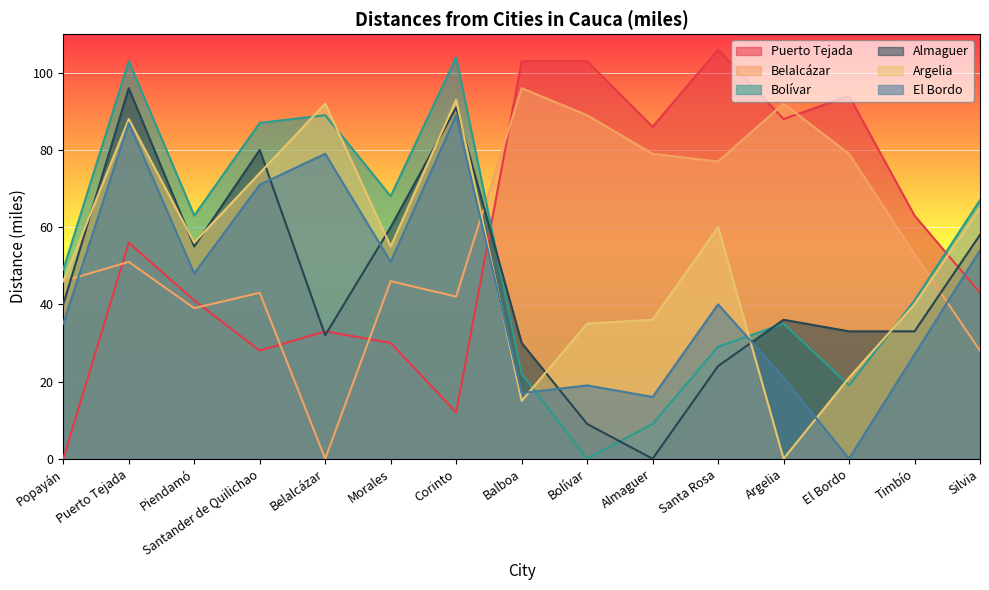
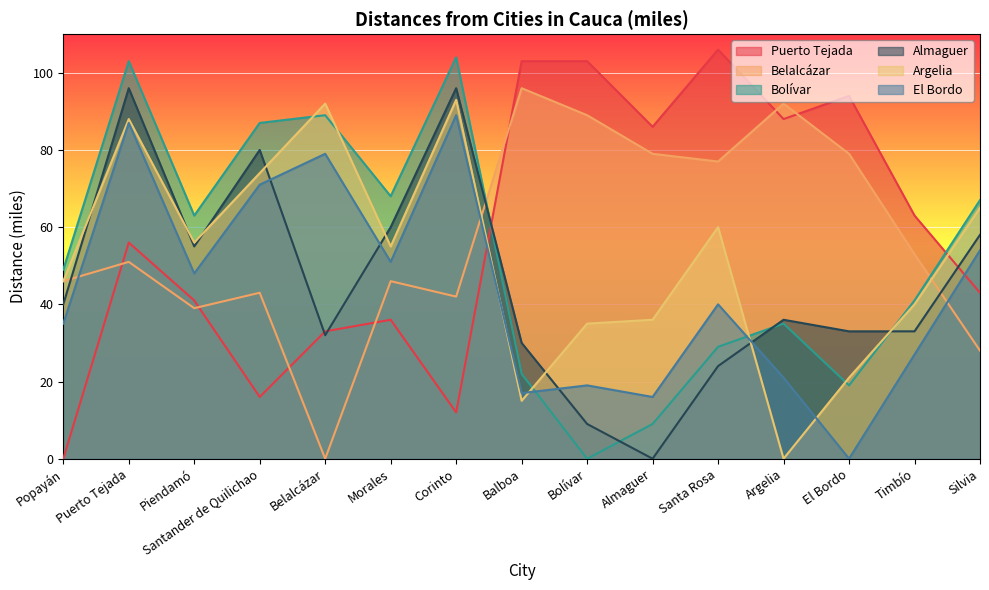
Puerto Tejada, Santander de Quilichao: 28 -> 16
Puerto Tejada, Morales: 30 -> 36
Almaguer, Corinto: 91 -> 96
